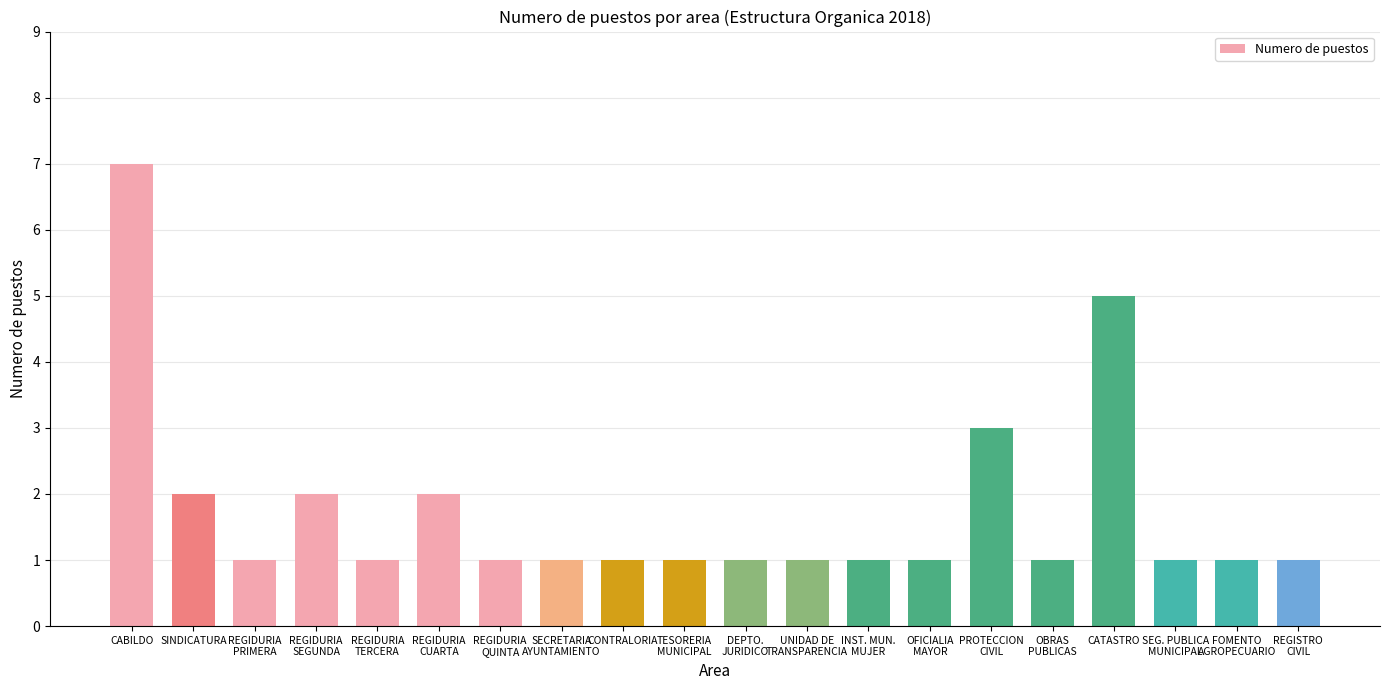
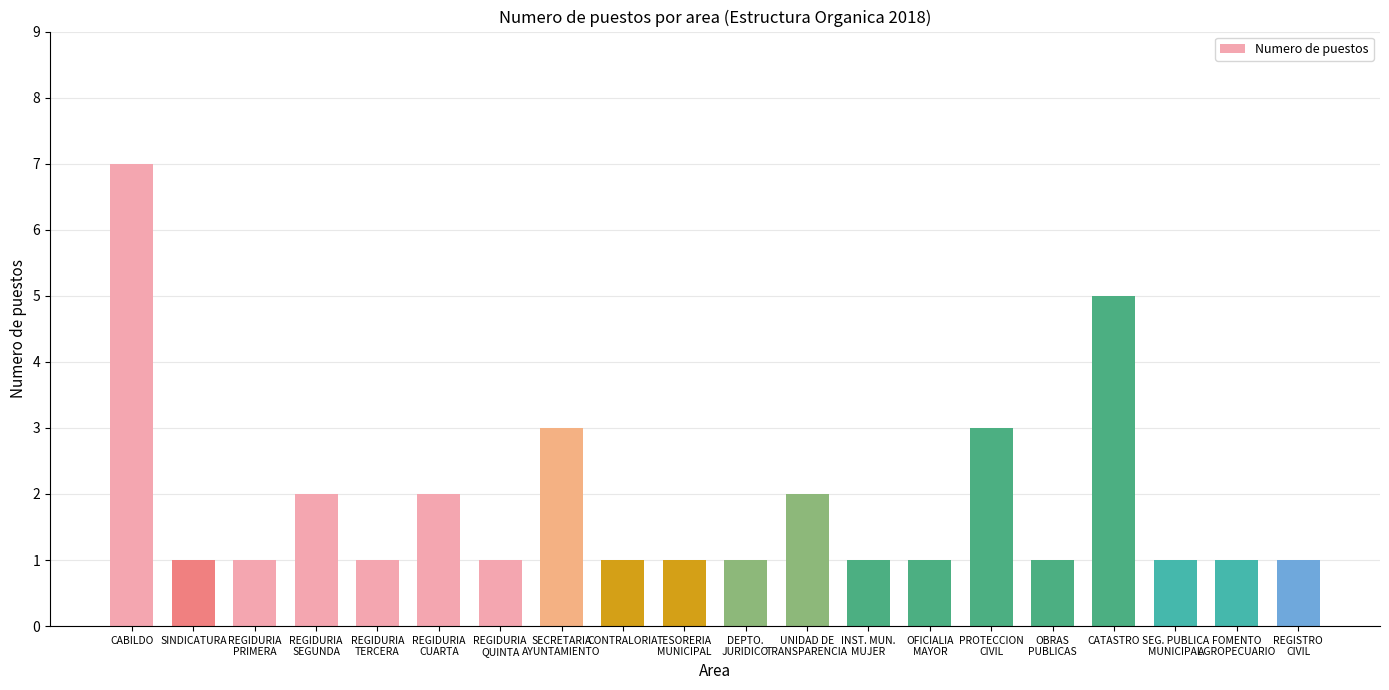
SINDICATURA: 2 -> 1
SECRETARIA AYUNTAMIENTO: 1 -> 3
UNIDAD DE TRANSPARENCIA: 1 -> 2
